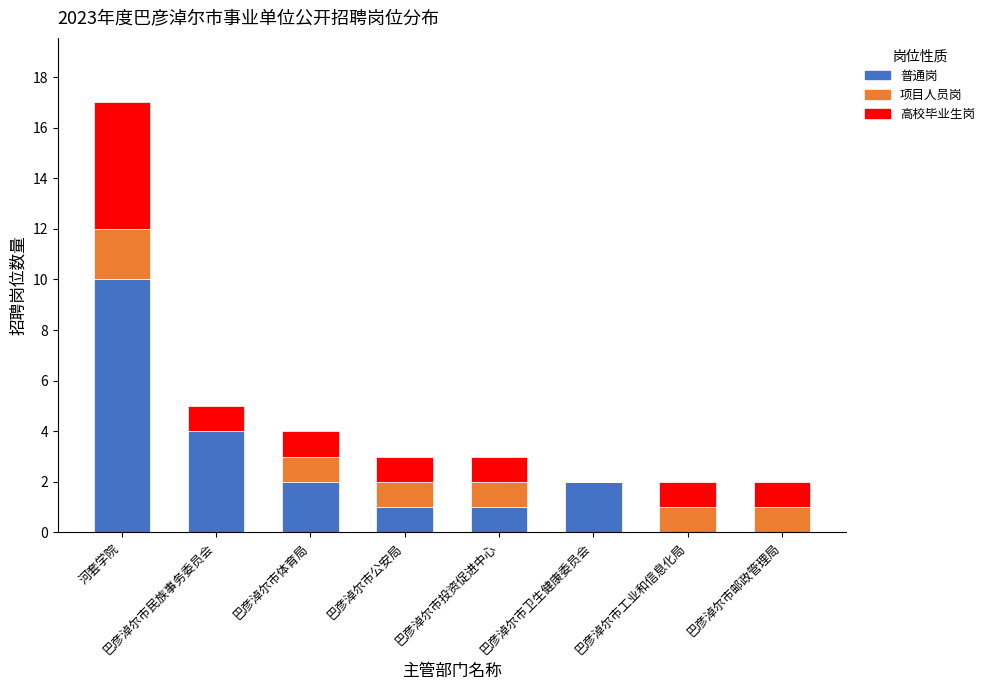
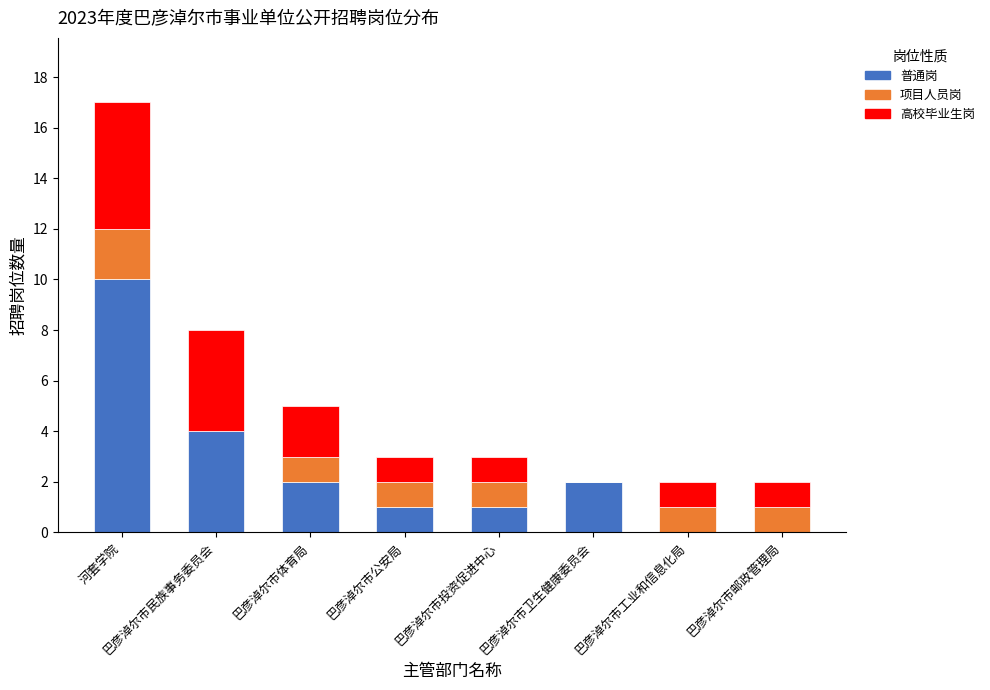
高校毕业生岗, 巴彦淖尔市民族事务委员会: 1 -> 4
高校毕业生岗, 巴彦淖尔市体育局: 1 -> 2
